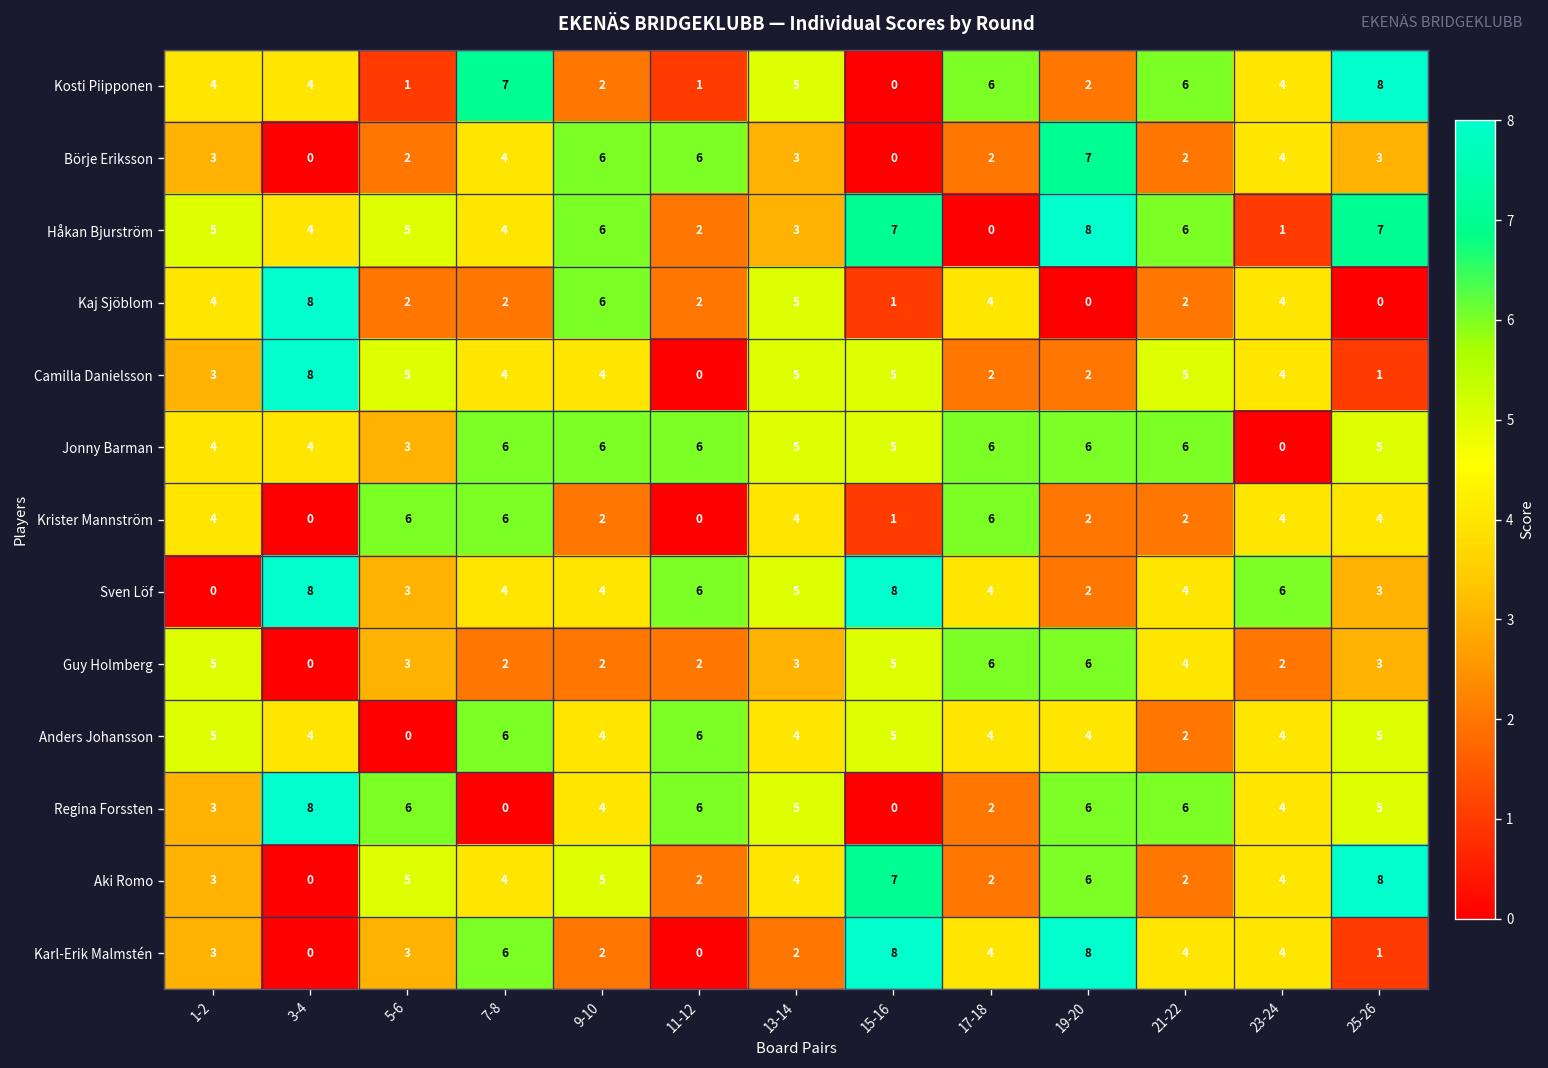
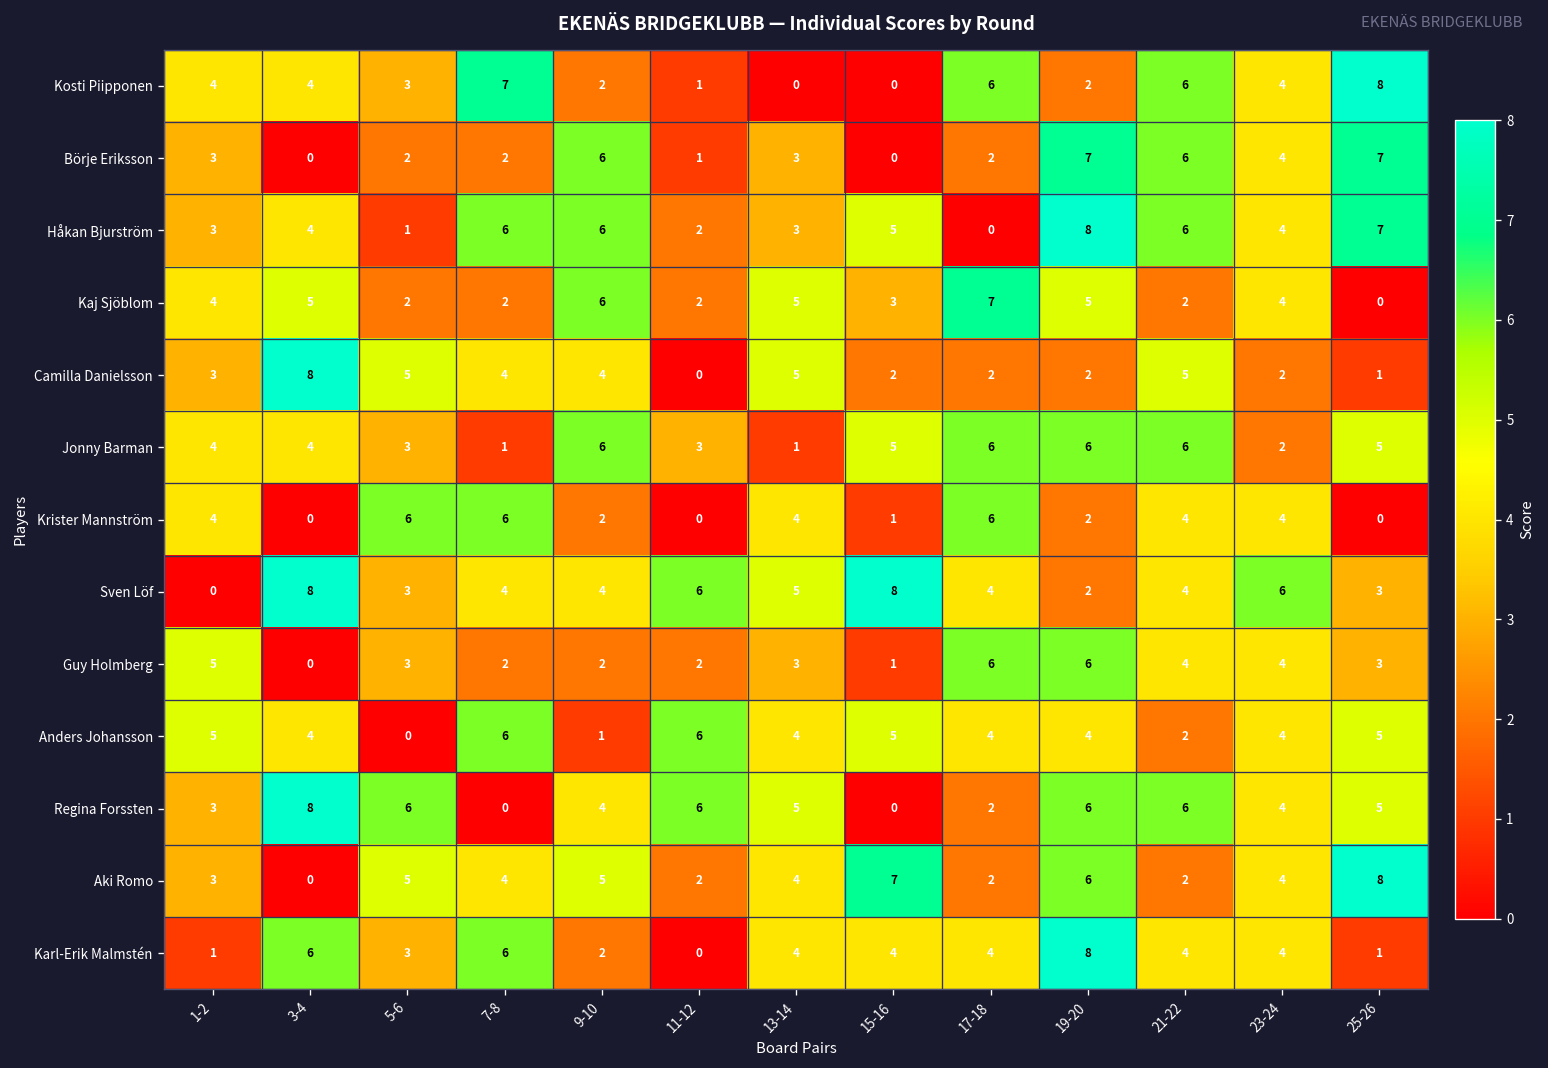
Kosti Piipponen, 5-6: 1 -> 3
Kosti Piipponen, 13-14: 5 -> 0
Börje Eriksson, 7-8: 4 -> 2
Börje Eriksson, 11-12: 6 -> 1
Börje Eriksson, 21-22: 2 -> 6
Börje Eriksson, 25-26: 3 -> 7
Håkan Bjurström, 1-2: 5 -> 3
Håkan Bjurström, 5-6: 5 -> 1
Håkan Bjurström, 7-8: 4 -> 6
Håkan Bjurström, 15-16: 7 -> 5
Håkan Bjurström, 23-24: 1 -> 4
Kaj Sjöblom, 3-4: 8 -> 5
Kaj Sjöblom, 15-16: 1 -> 3
Kaj Sjöblom, 17-18: 4 -> 7
Kaj Sjöblom, 19-20: 0 -> 5
Camilla Danielsson, 15-16: 5 -> 2
Camilla Danielsson, 23-24: 4 -> 2
Jonny Barman, 7-8: 6 -> 1
Jonny Barman, 11-12: 6 -> 3
Jonny Barman, 13-14: 5 -> 1
Jonny Barman, 23-24: 0 -> 2
Krister Mannström, 21-22: 2 -> 4
Krister Mannström, 25-26: 4 -> 0
Guy Holmberg, 15-16: 5 -> 1
Guy Holmberg, 23-24: 2 -> 4
Anders Johansson, 9-10: 4 -> 1
Karl-Erik Malmstén, 1-2: 3 -> 1
Karl-Erik Malmstén, 3-4: 0 -> 6
Karl-Erik Malmstén, 13-14: 2 -> 4
Karl-Erik Malmstén, 15-16: 8 -> 4
